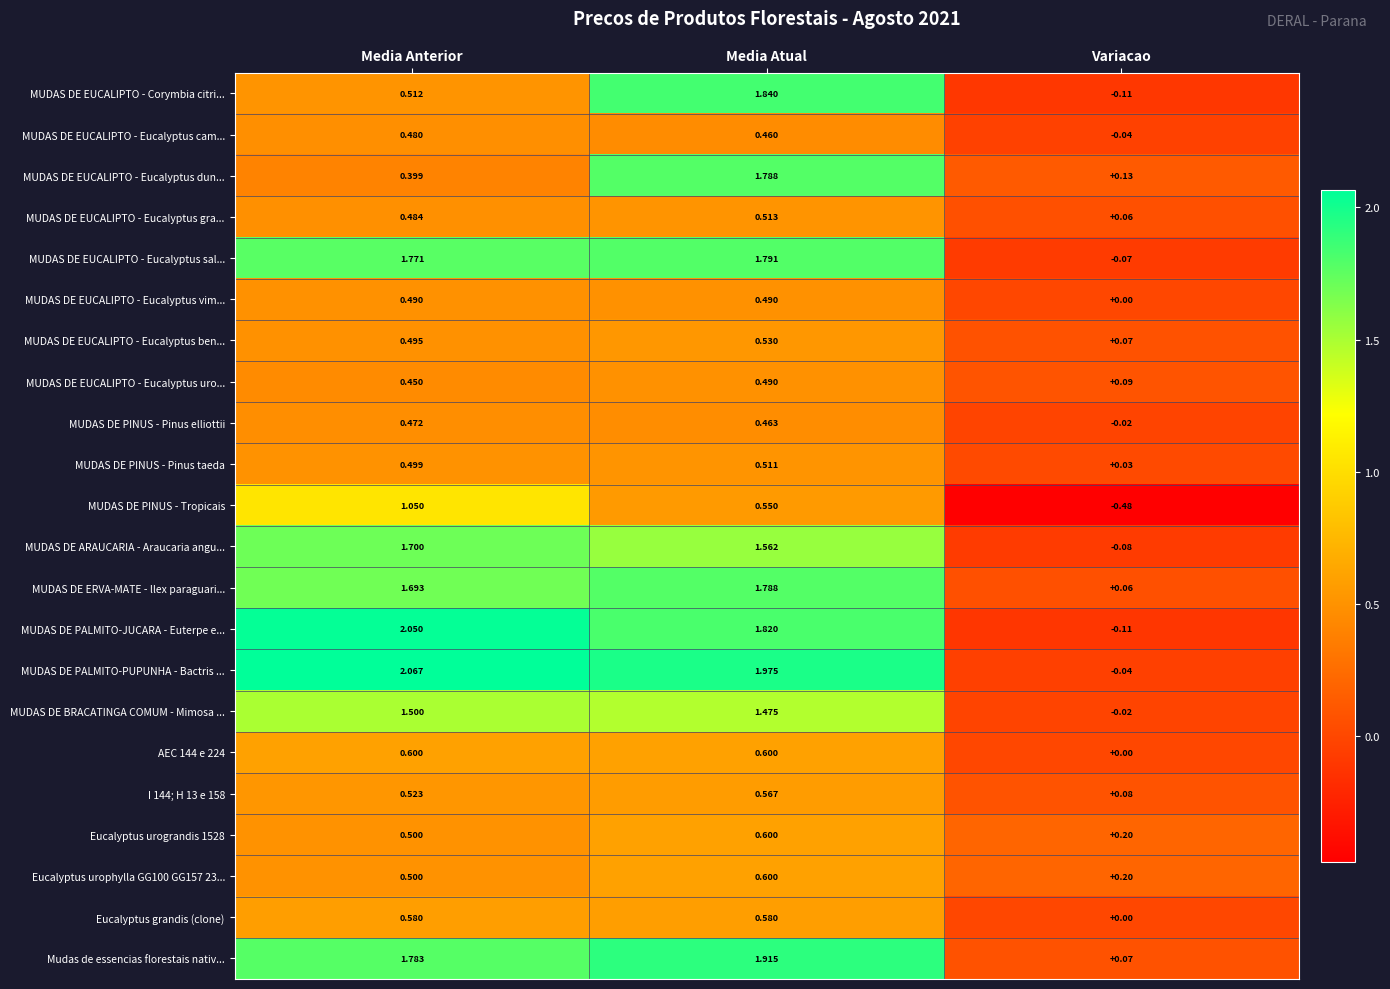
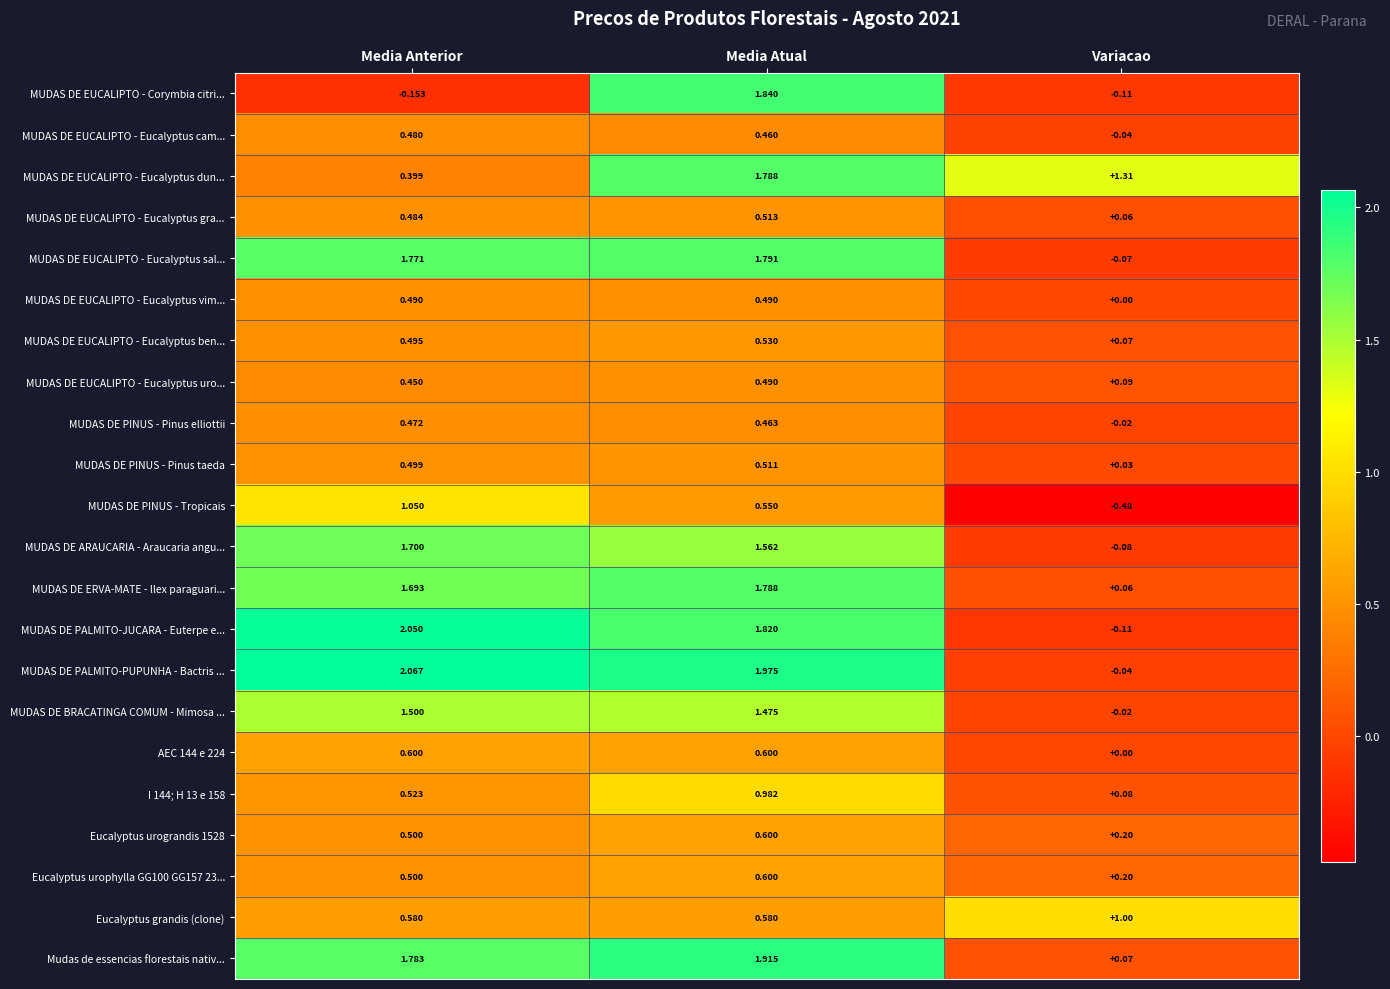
MUDAS DE EUCALIPTO - Corymbia citri..., Media Anterior: 0.512 -> -0.153
MUDAS DE EUCALIPTO - Eucalyptus dun..., Variacao: +0.13 -> +1.31
I 144; H 13 e 158, Media Atual: 0.567 -> 0.982
Eucalyptus grandis (clone), Variacao: +0.00 -> +1.00
